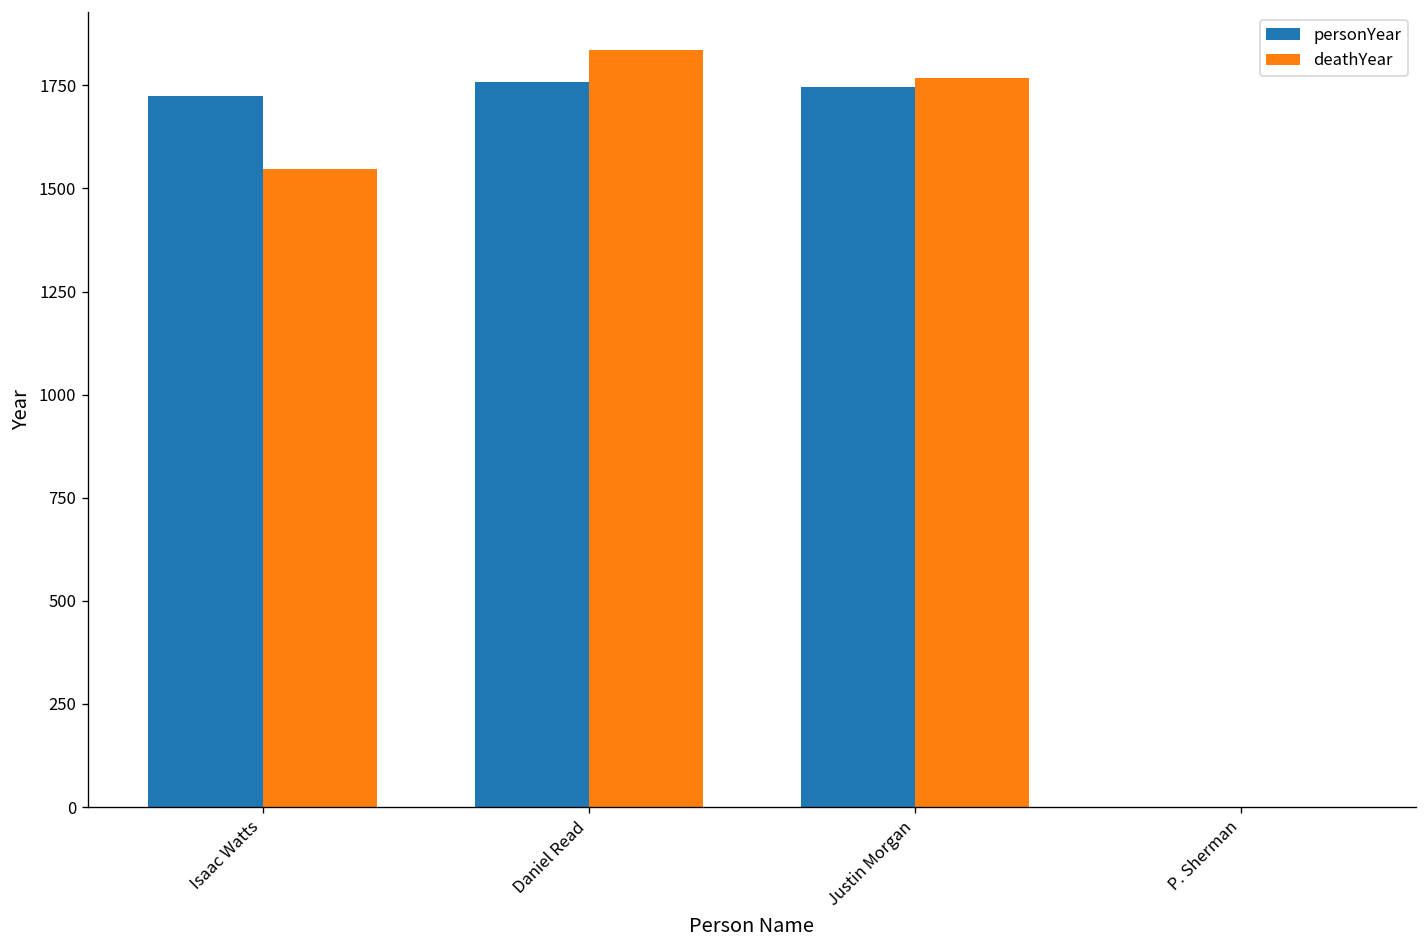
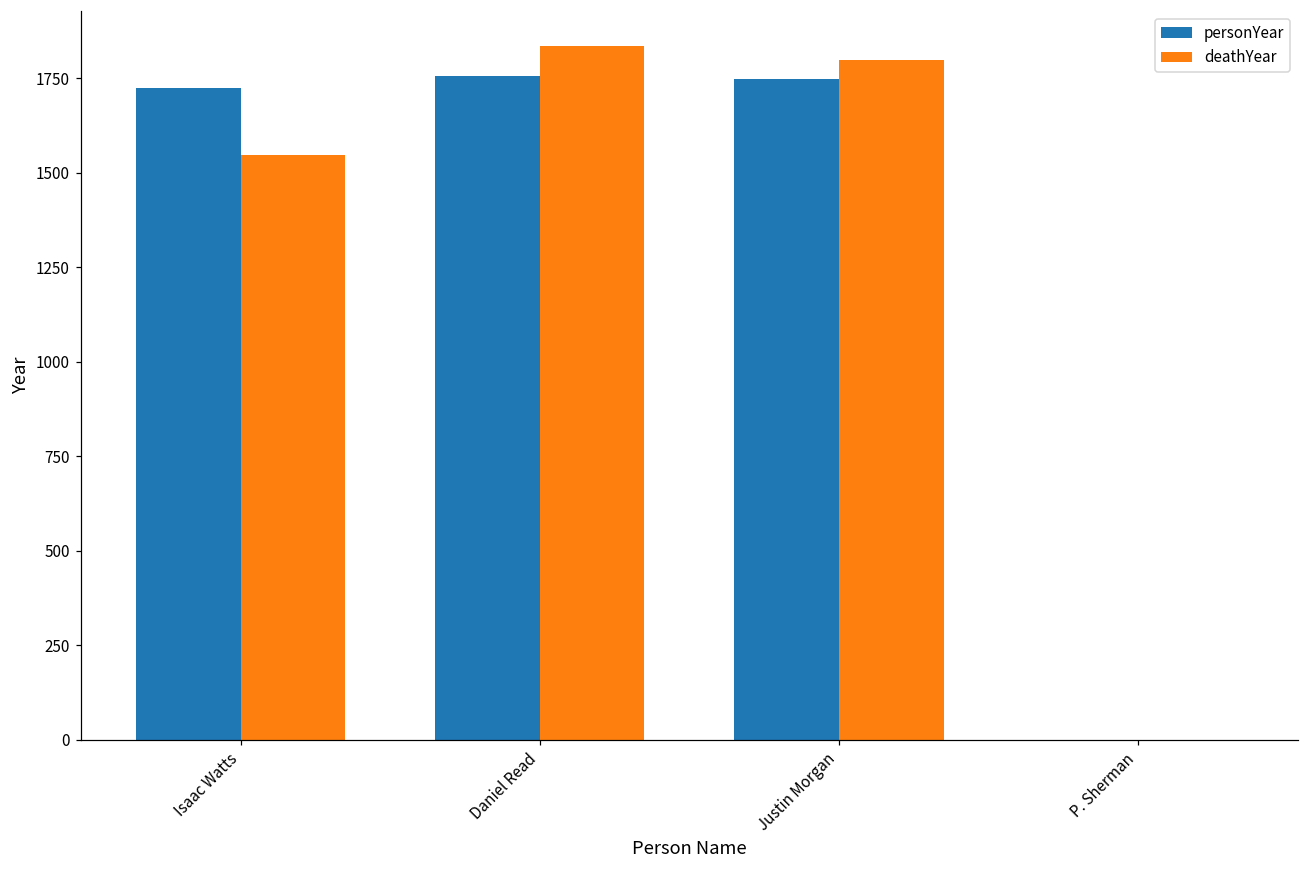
deathYear, Justin Morgan: 1770 -> 1800
